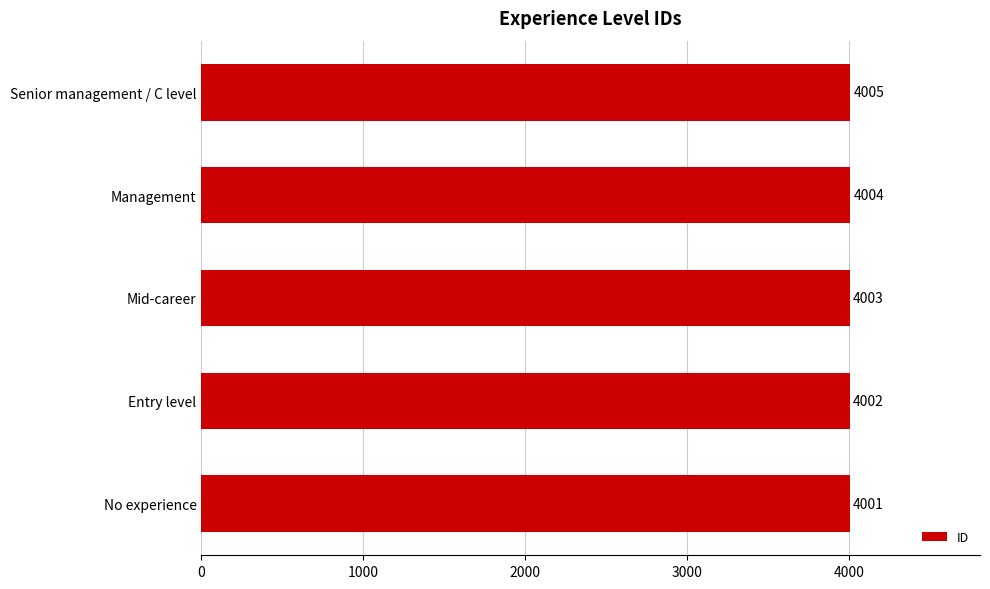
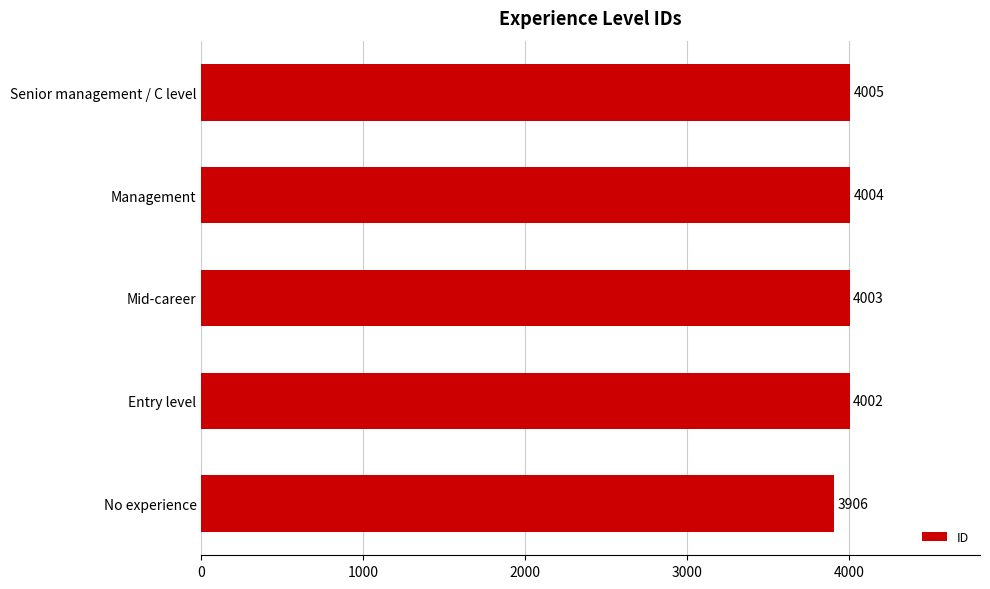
No experience: 4001 -> 3906
